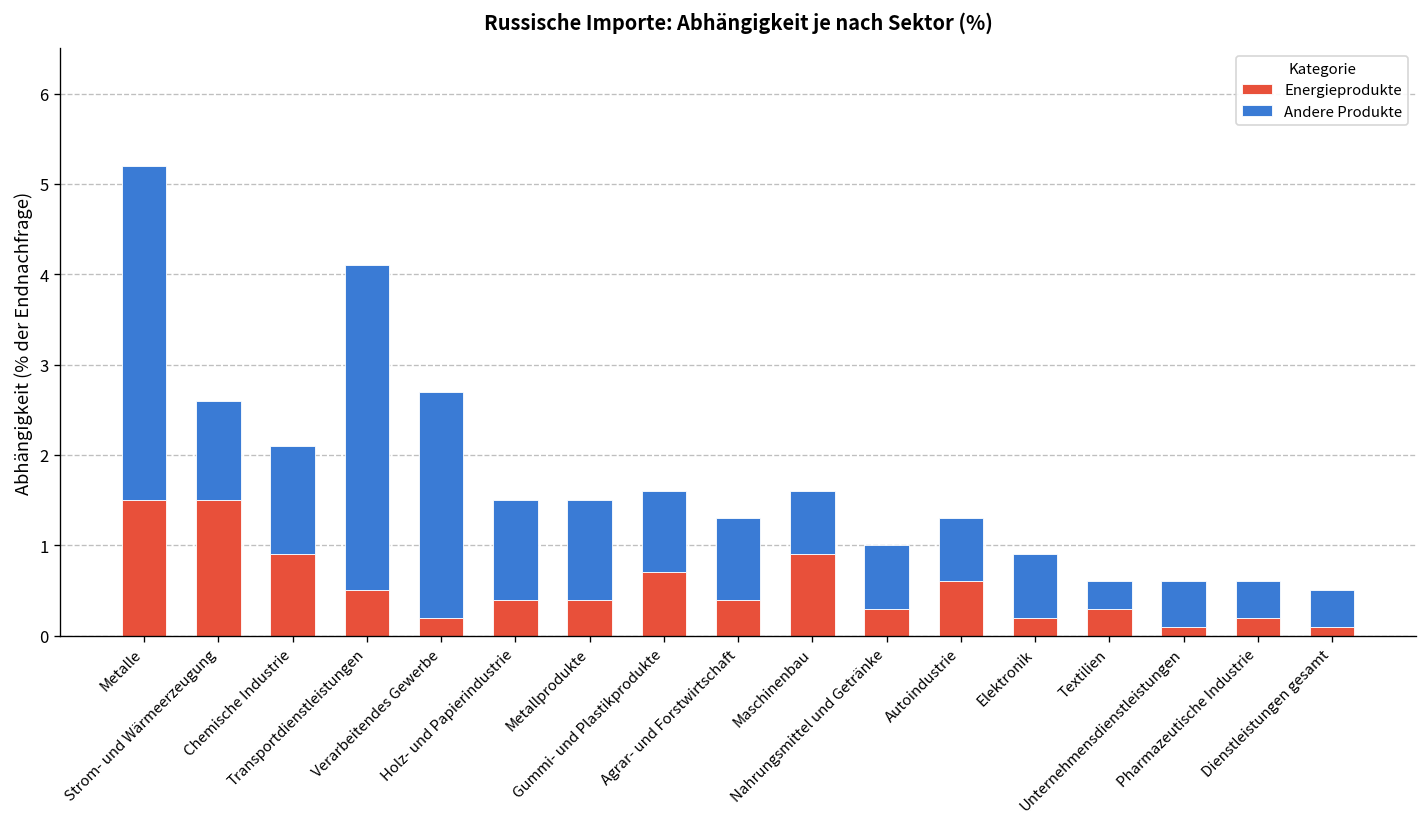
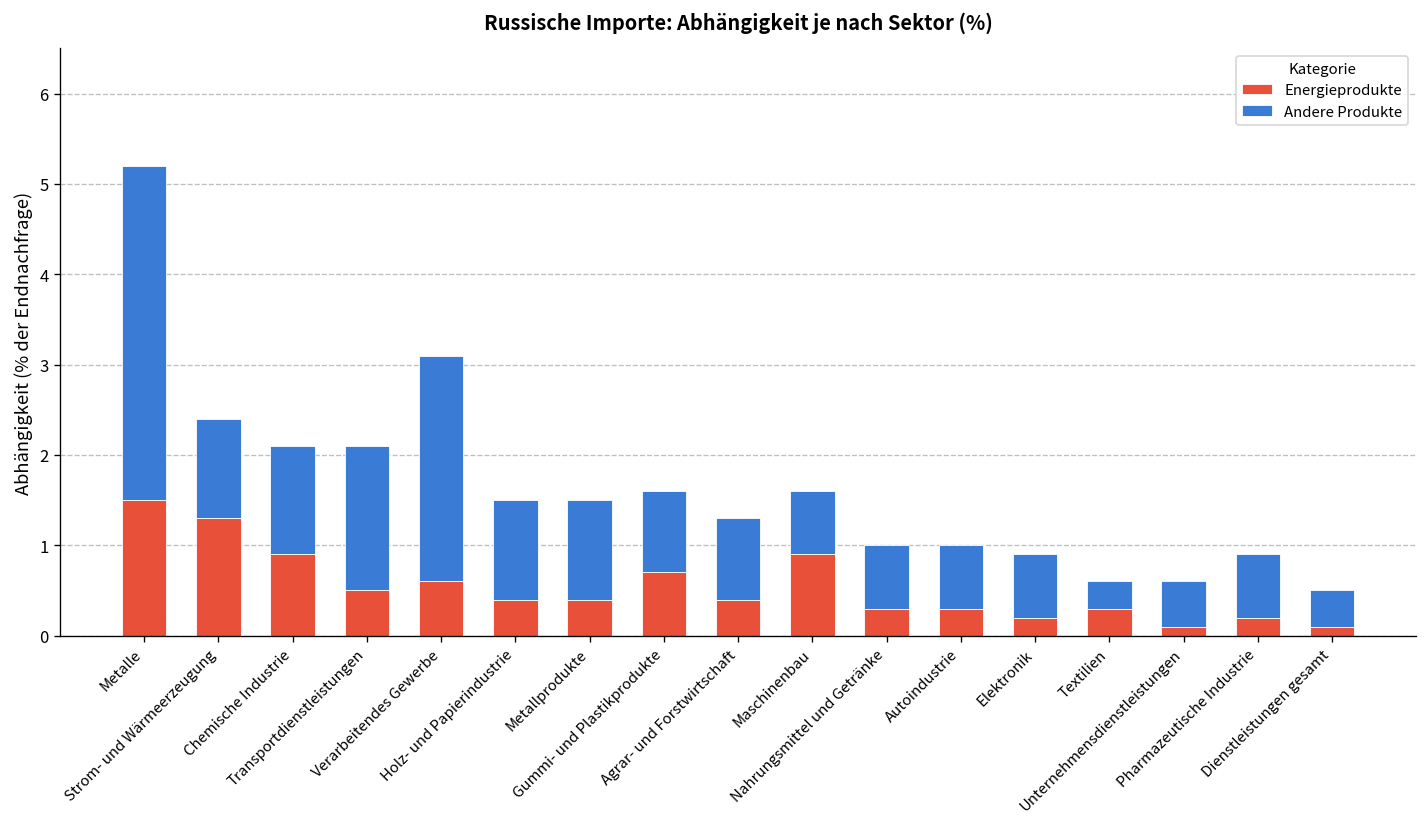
Energieprodukte, Strom- und Wärmeerzeugung: 1.5 -> 1.3
Andere Produkte, Transportdienstleistungen: 3.6 -> 1.6
Energieprodukte, Verarbeitendes Gewerbe: 0.2 -> 0.6
Energieprodukte, Autoindustrie: 0.6 -> 0.3
Andere Produkte, Pharmazeutische Industrie: 0.4 -> 0.7
